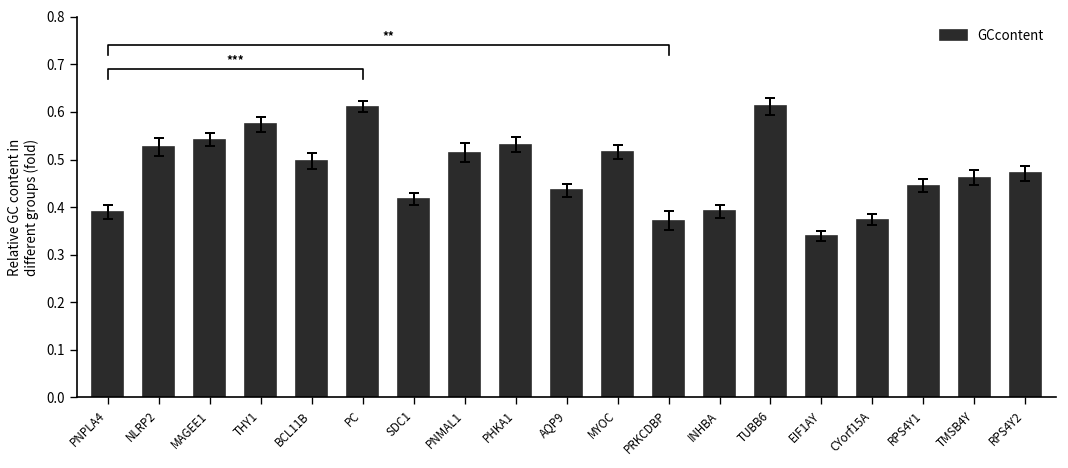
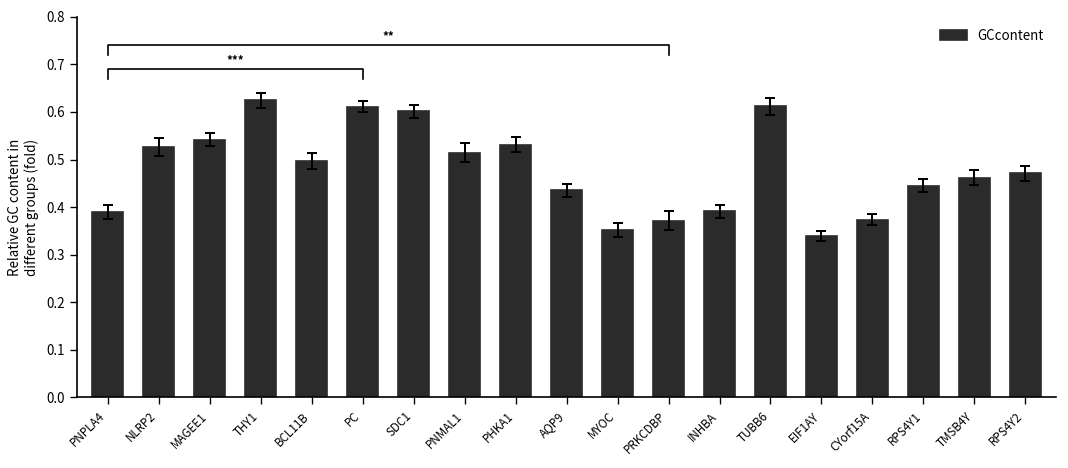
GCcontent, THY1: 0.57 -> 0.62
GCcontent, SDC1: 0.42 -> 0.60
GCcontent, MYOC: 0.52 -> 0.35
